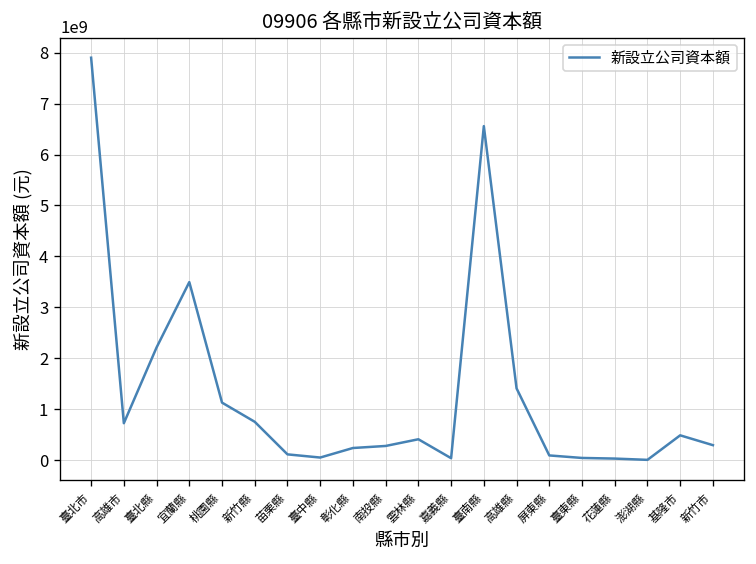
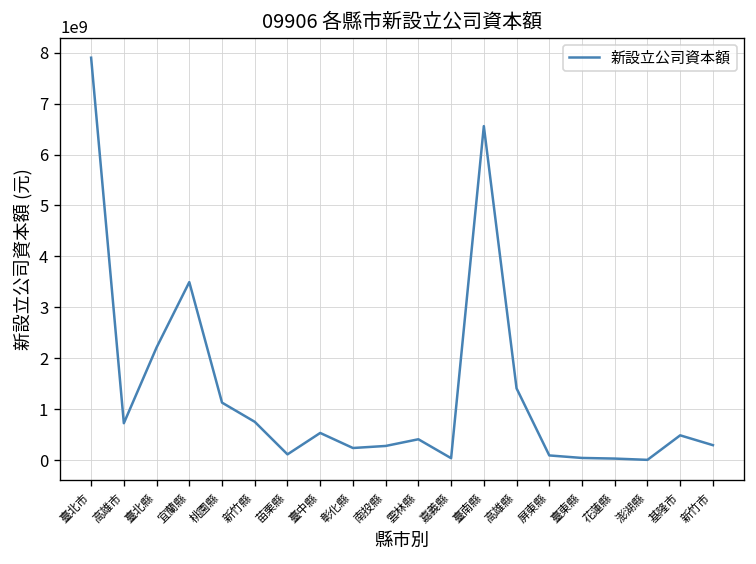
臺中縣: 0 -> 500000000
